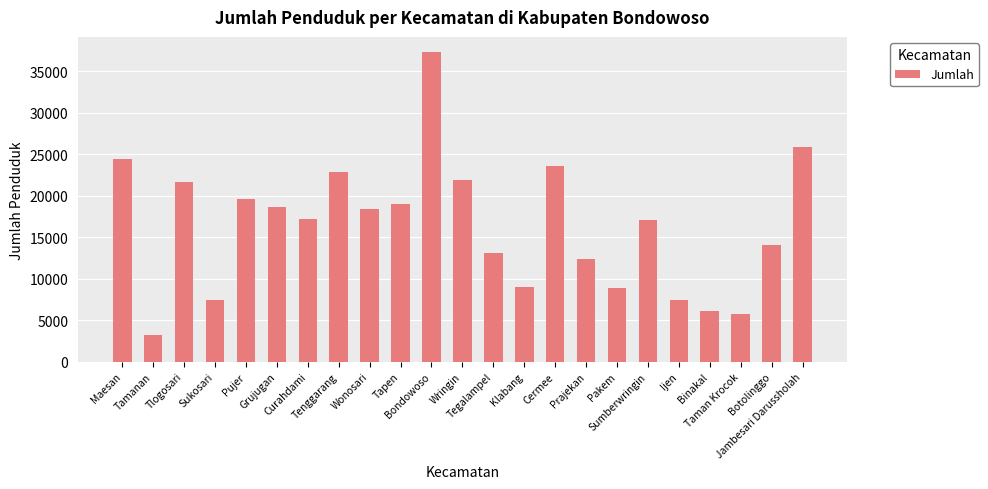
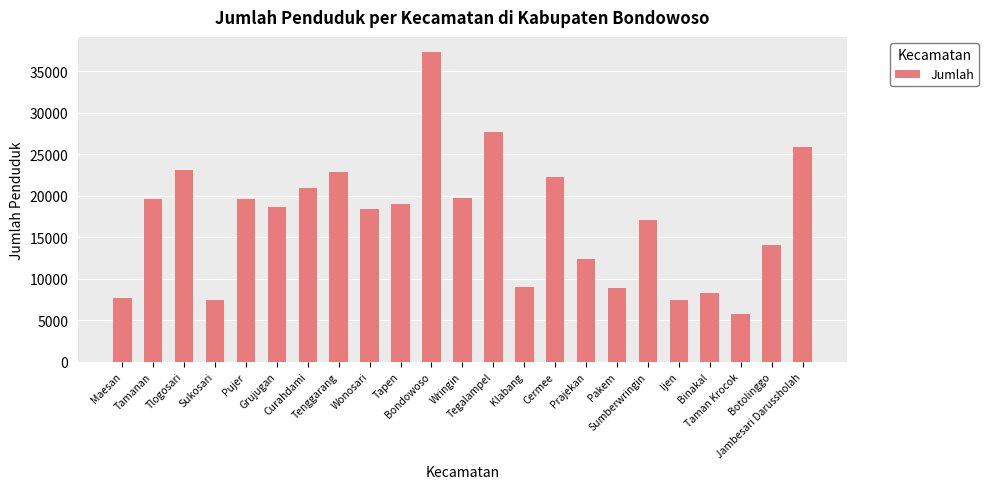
Maesan: 24000 -> 8000
Tamanan: 3000 -> 20000
Tlogosari: 22000 -> 23000
Curahdami: 17000 -> 21000
Wringin: 22000 -> 20000
Tegalampel: 13000 -> 28000
Cermee: 24000 -> 22000
Binakal: 6000 -> 8000
